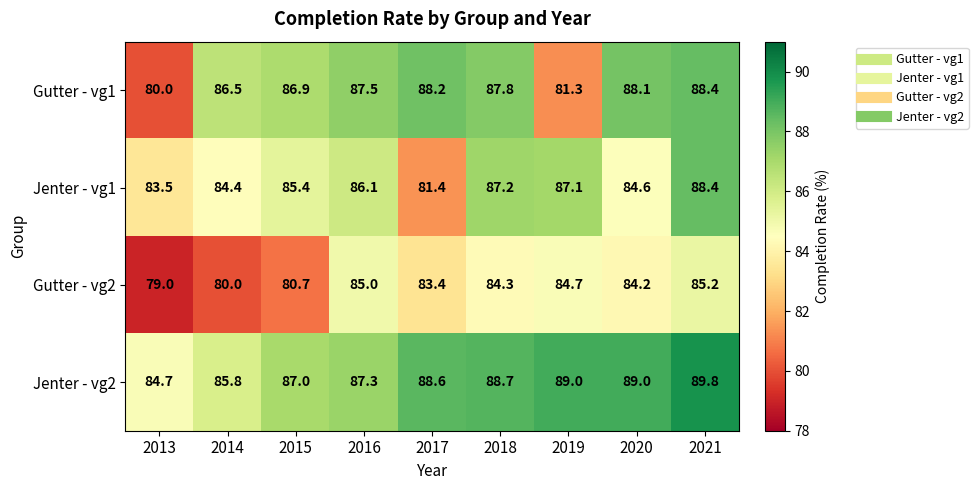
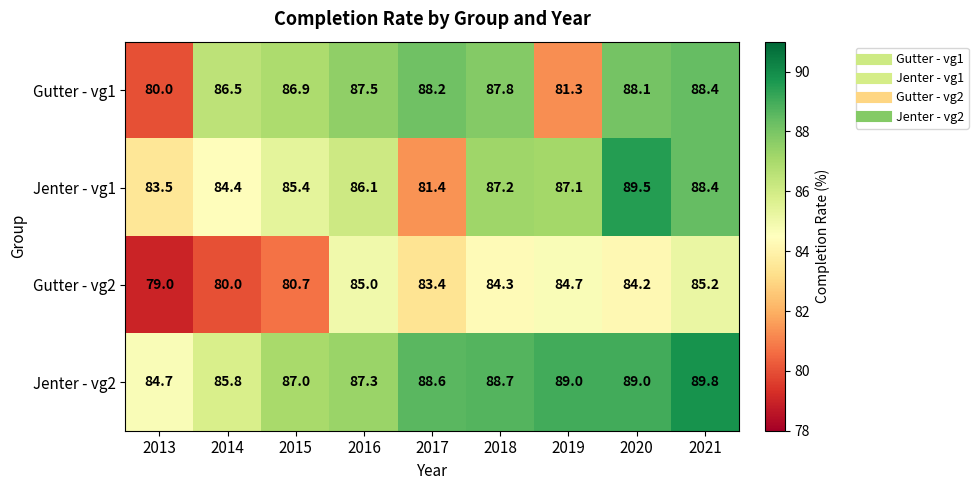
Jenter - vg1, 2020: 84.6 -> 89.5
